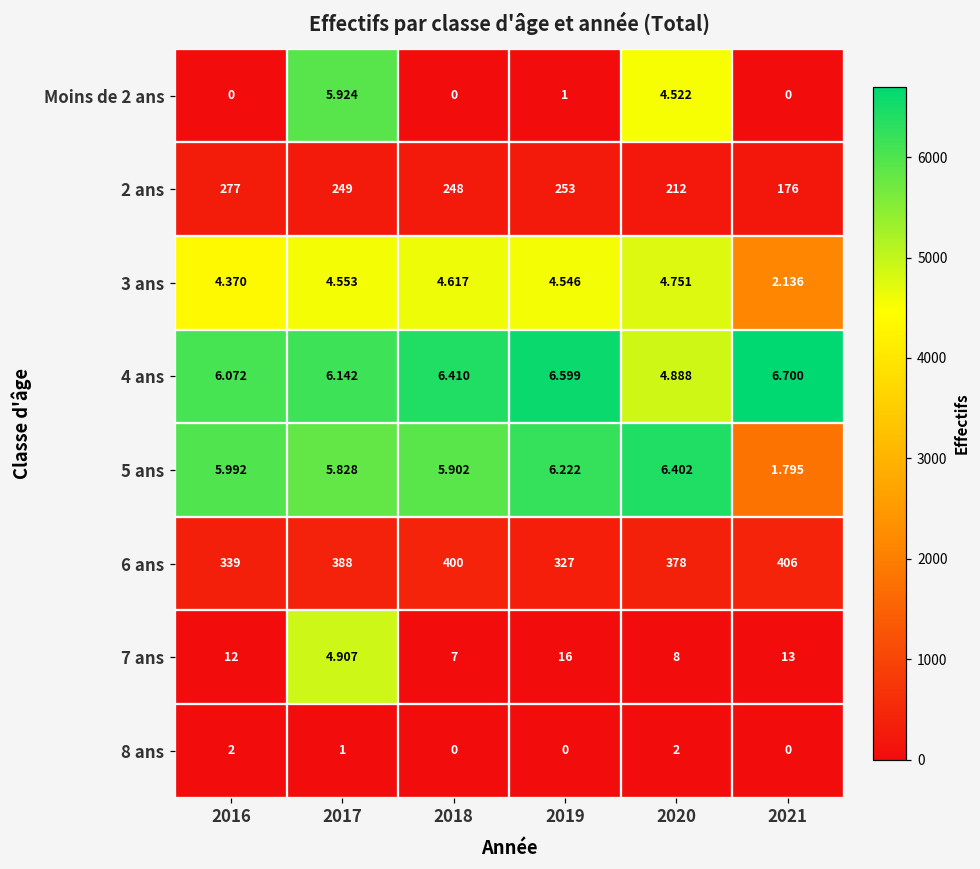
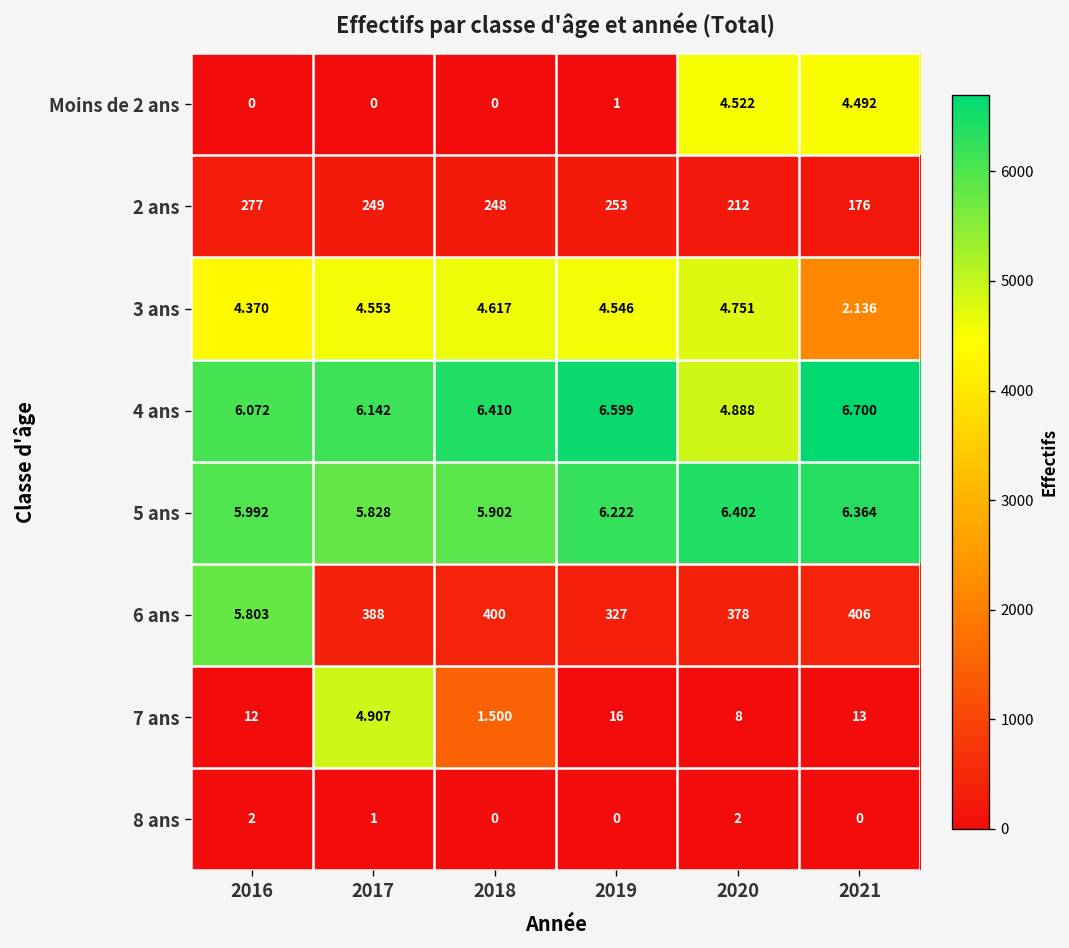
Moins de 2 ans, 2017: 5.924 -> 0
Moins de 2 ans, 2021: 0 -> 4.492
5 ans, 2021: 1.795 -> 6.364
6 ans, 2016: 339 -> 5.803
7 ans, 2018: 7 -> 1.500
